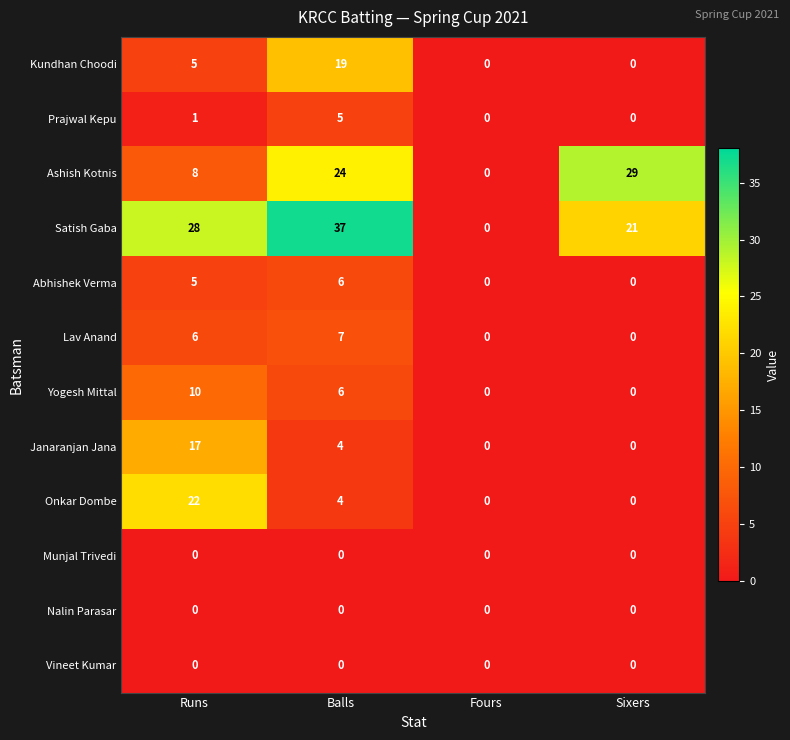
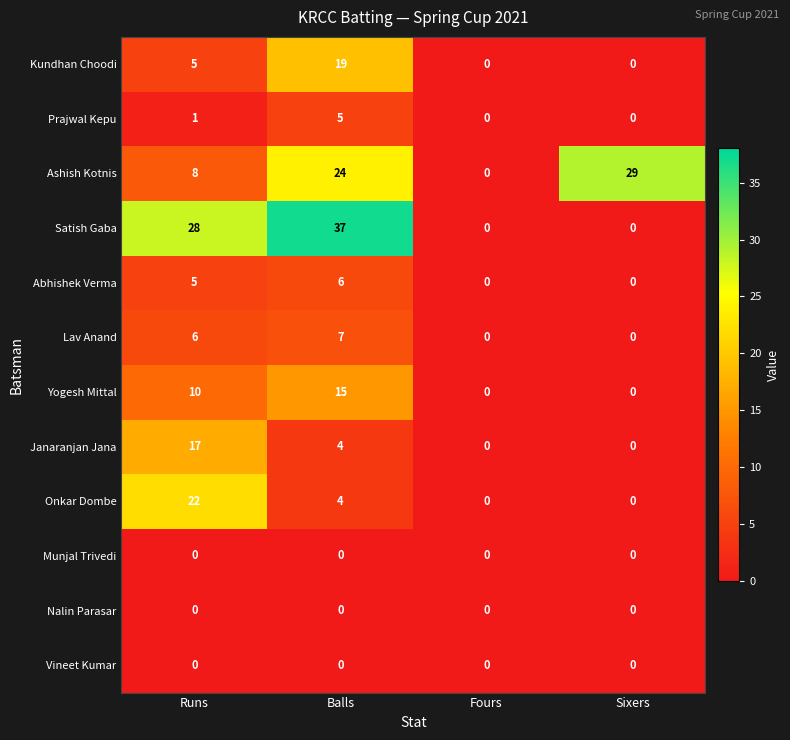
Satish Gaba, Sixers: 21 -> 0
Yogesh Mittal, Balls: 6 -> 15
